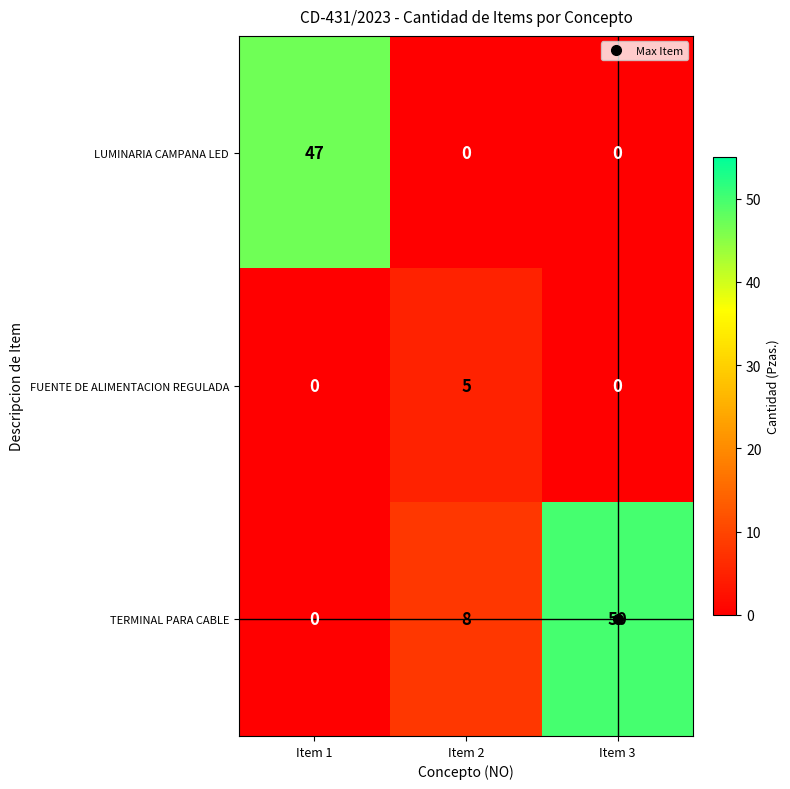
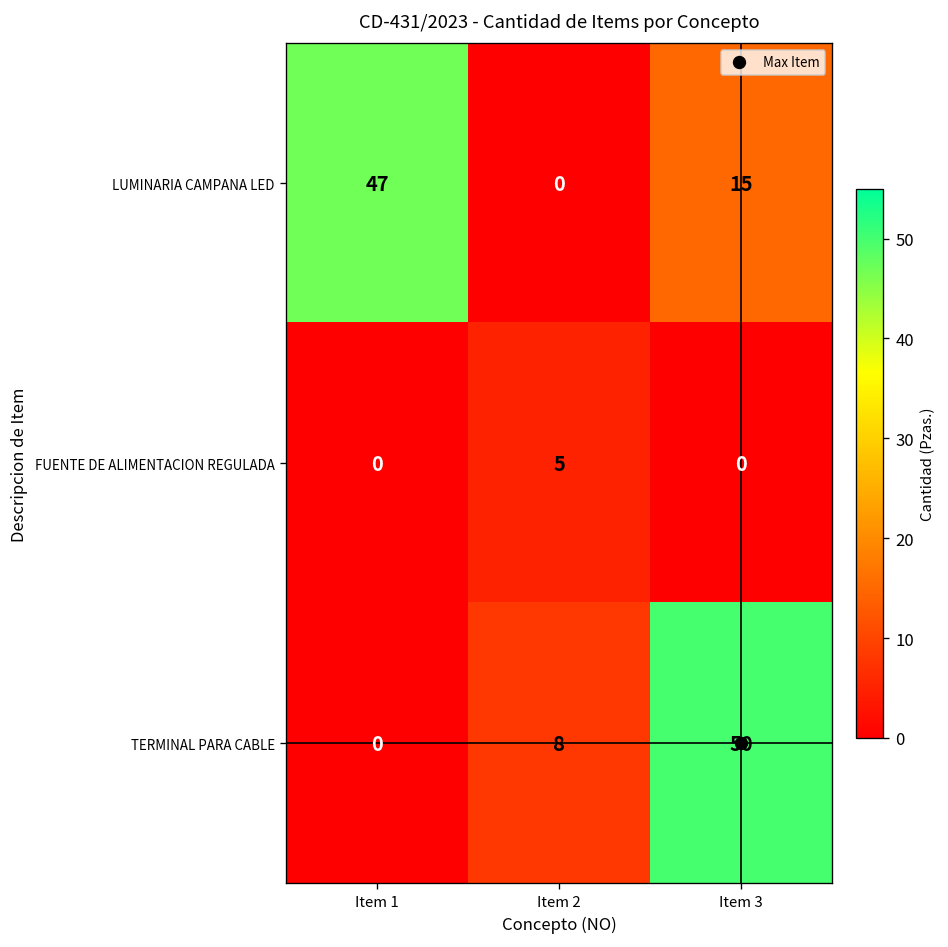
LUMINARIA CAMPANA LED, Item 3: 0 -> 15
